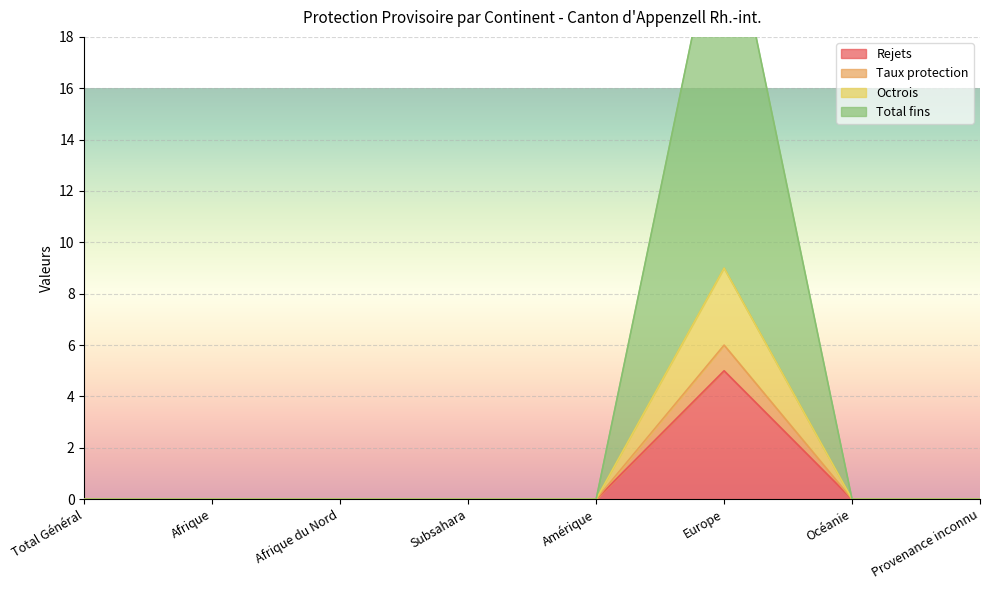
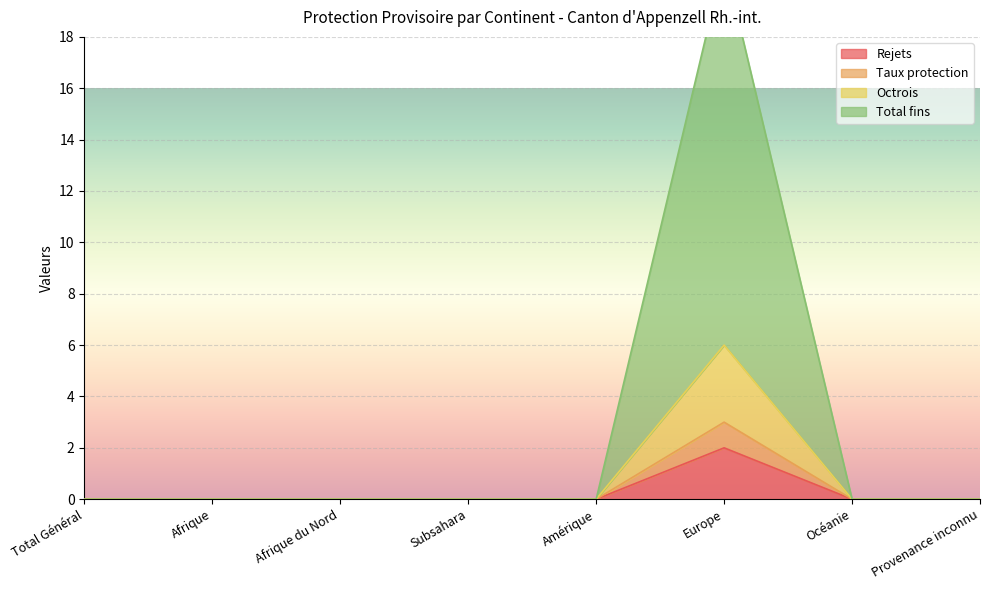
Rejets, Europe: 5 -> 2
